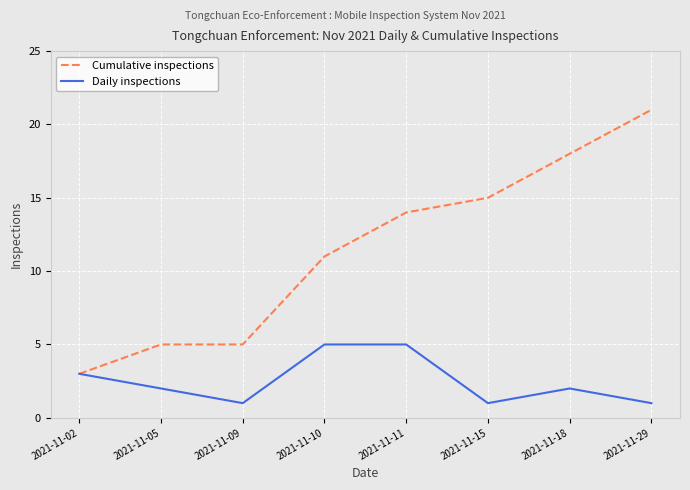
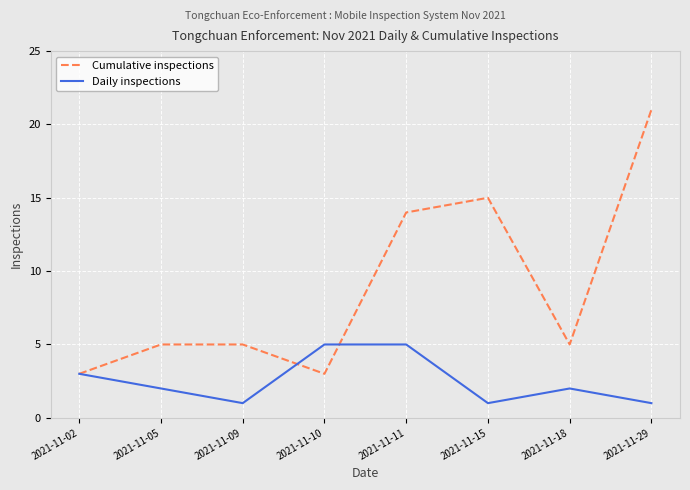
Cumulative inspections, 2021-11-10: 11 -> 3
Cumulative inspections, 2021-11-18: 18 -> 5
